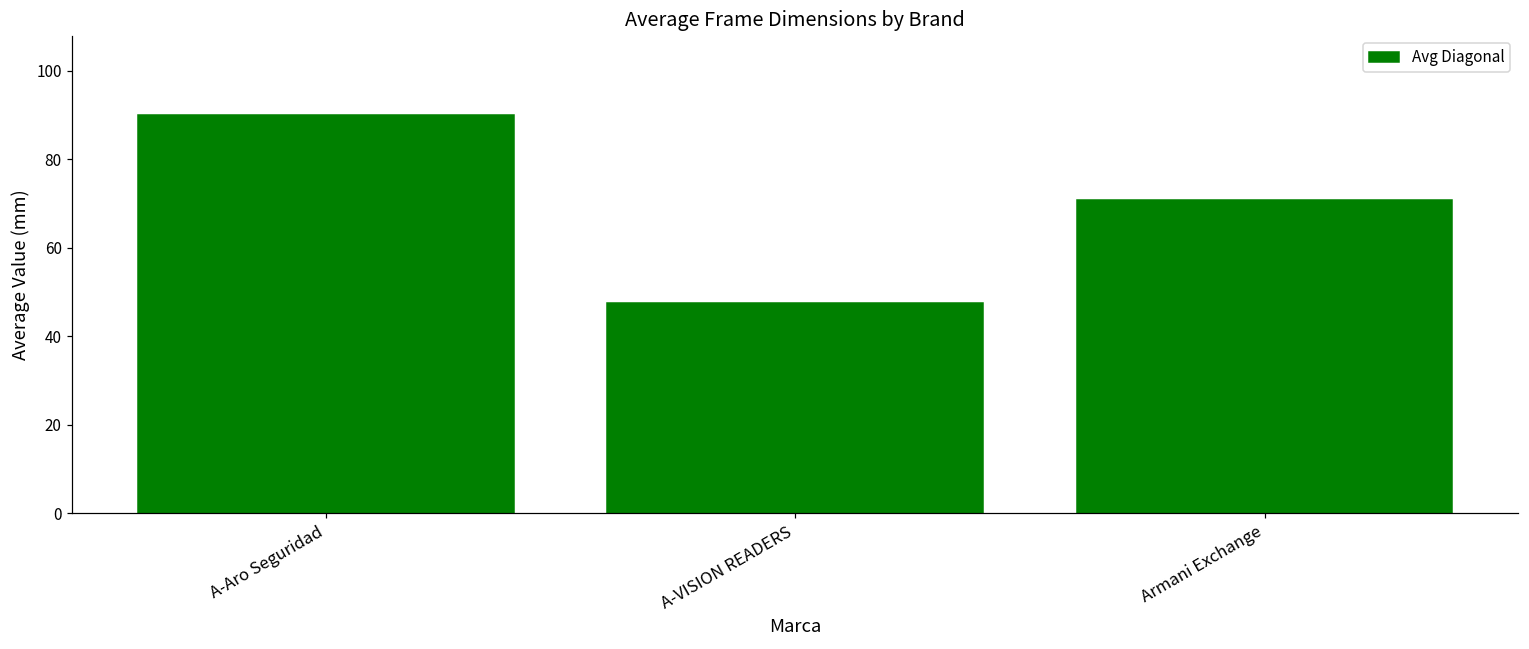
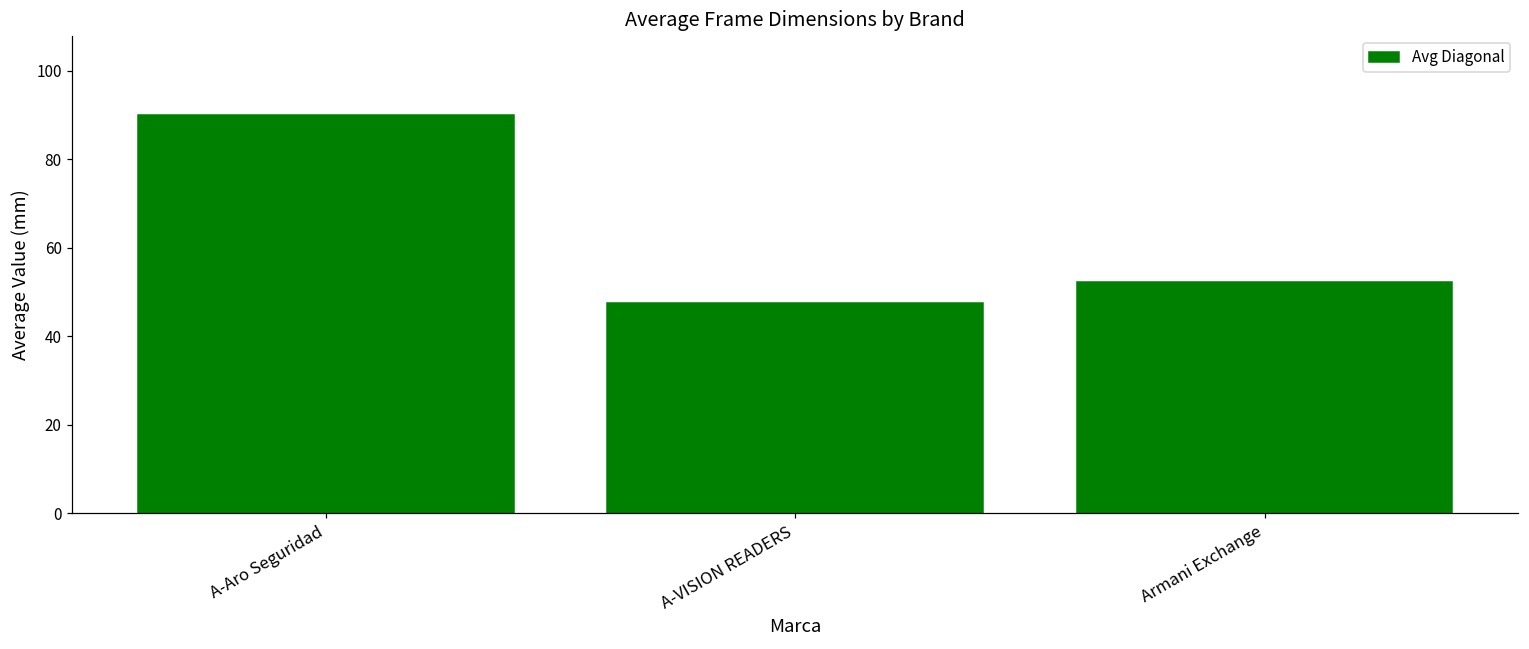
Armani Exchange: 71 -> 52
